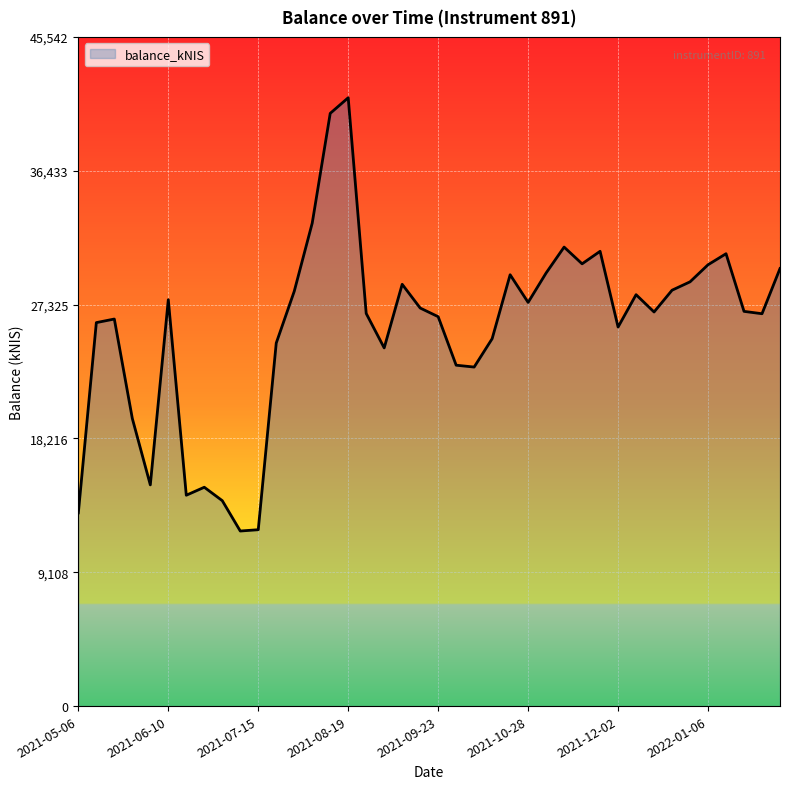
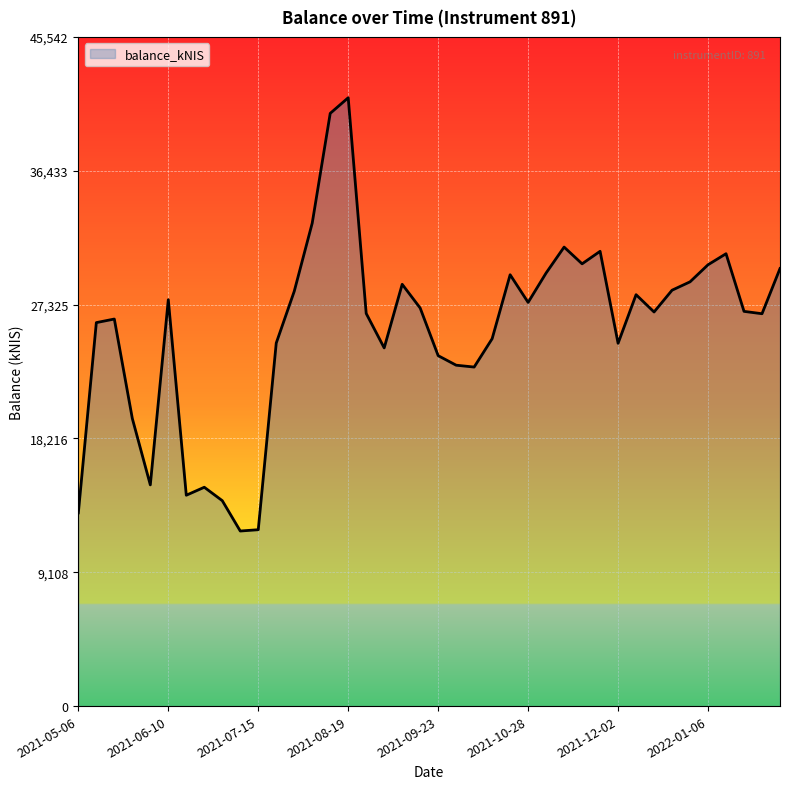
2021-09-23: 26,500 -> 23,800
2021-12-02: 25,800 -> 24,700
